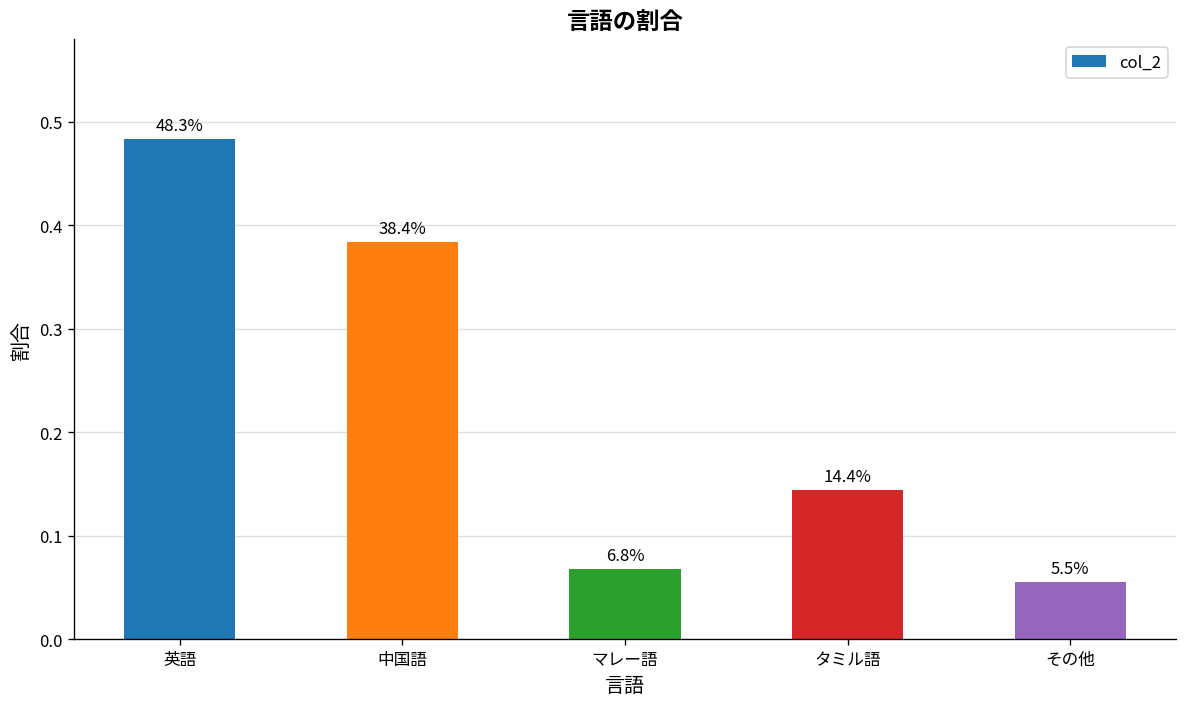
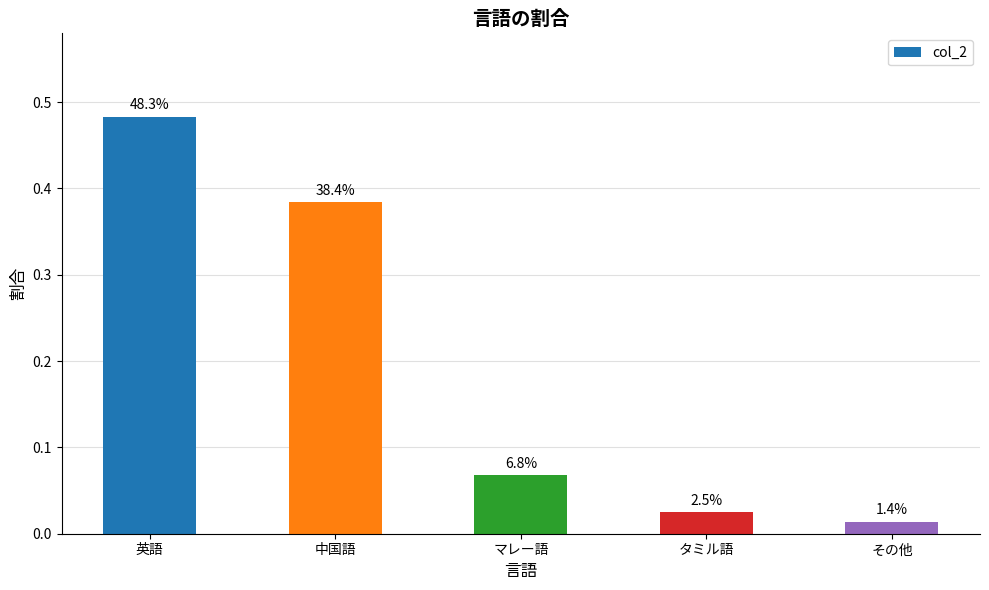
タミル語: 14.4% -> 2.5%
その他: 5.5% -> 1.4%
